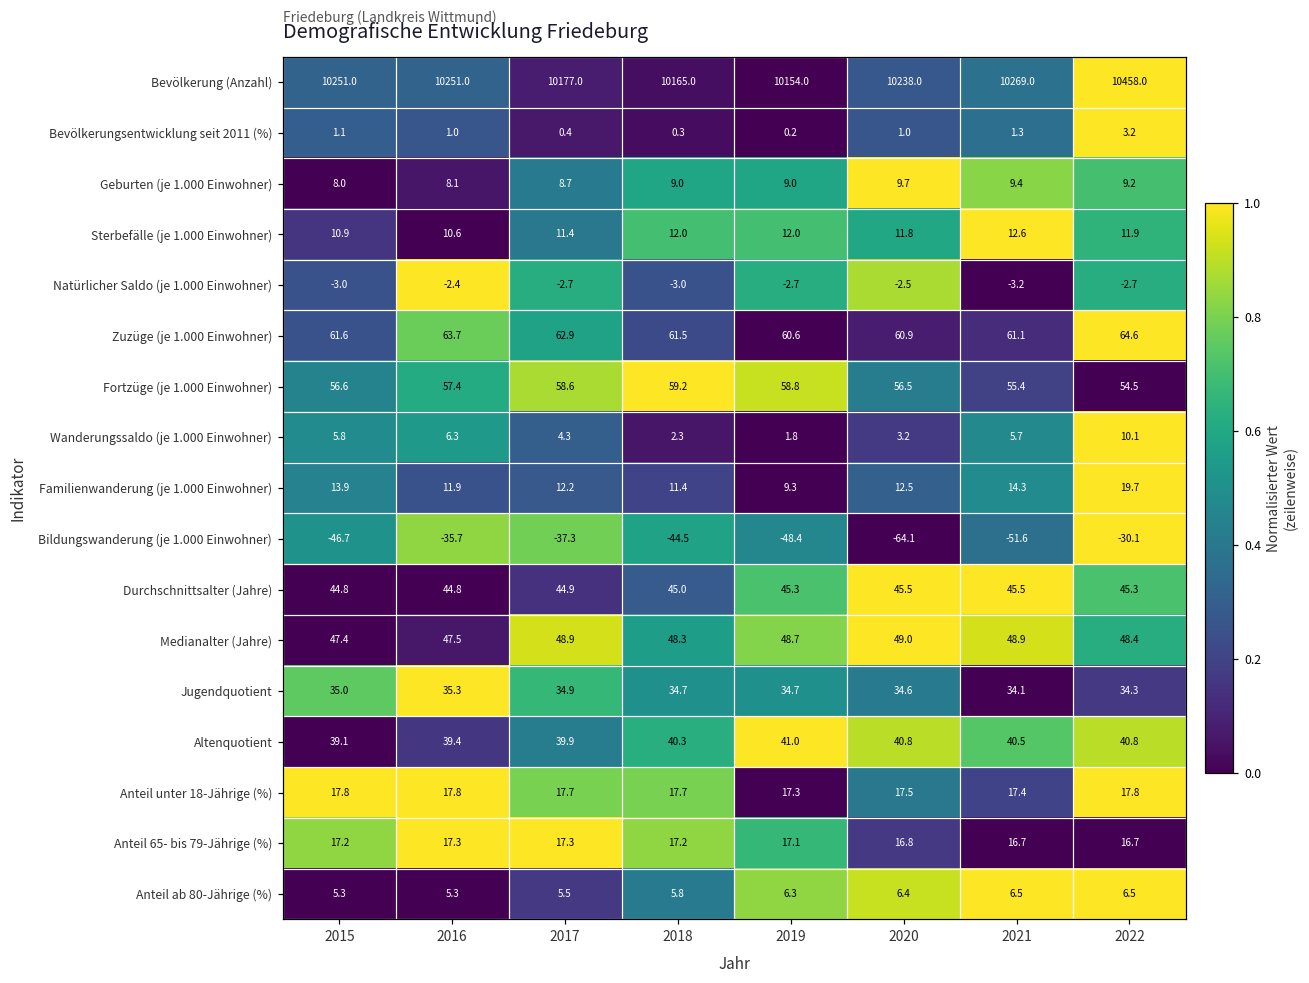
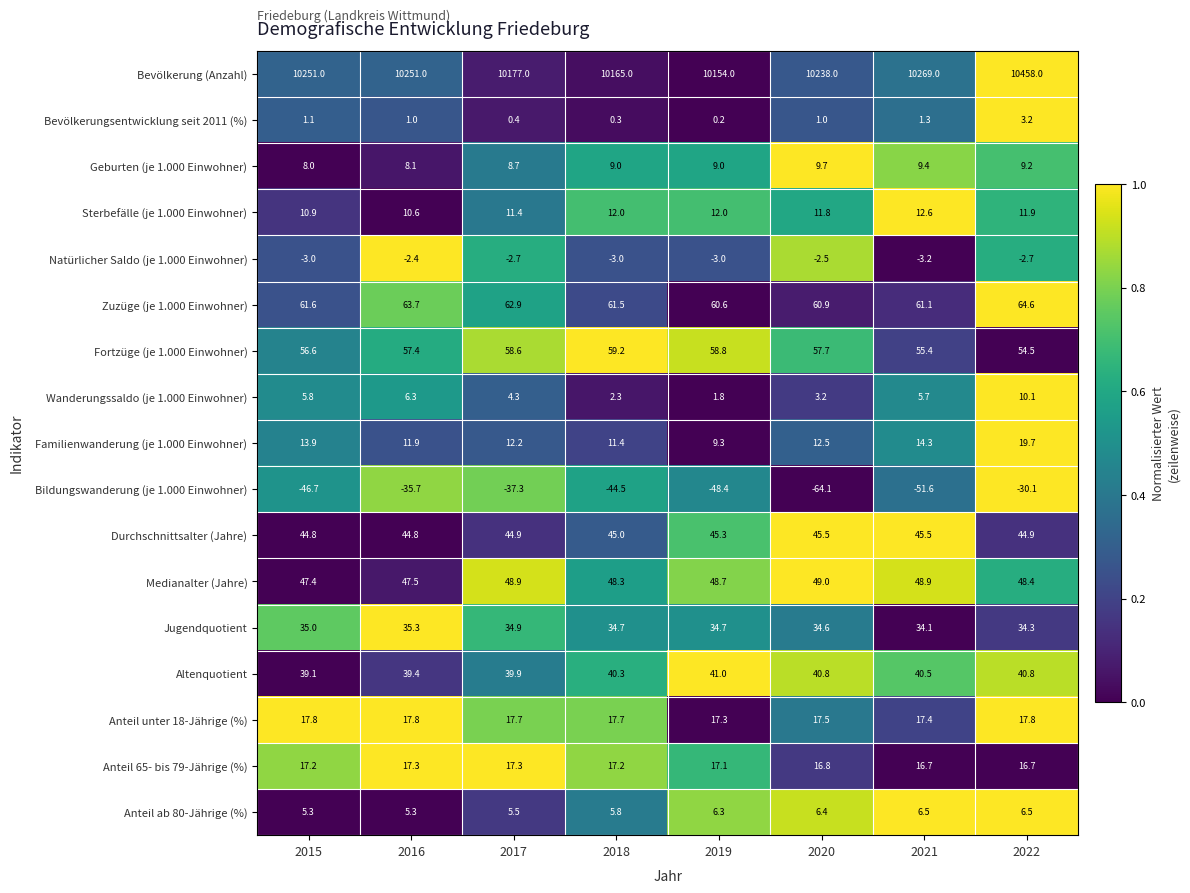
Natürlicher Saldo (je 1.000 Einwohner), 2019: -2.7 -> -3.0
Fortzüge (je 1.000 Einwohner), 2020: 56.5 -> 57.7
Durchschnittsalter (Jahre), 2022: 45.3 -> 44.9
